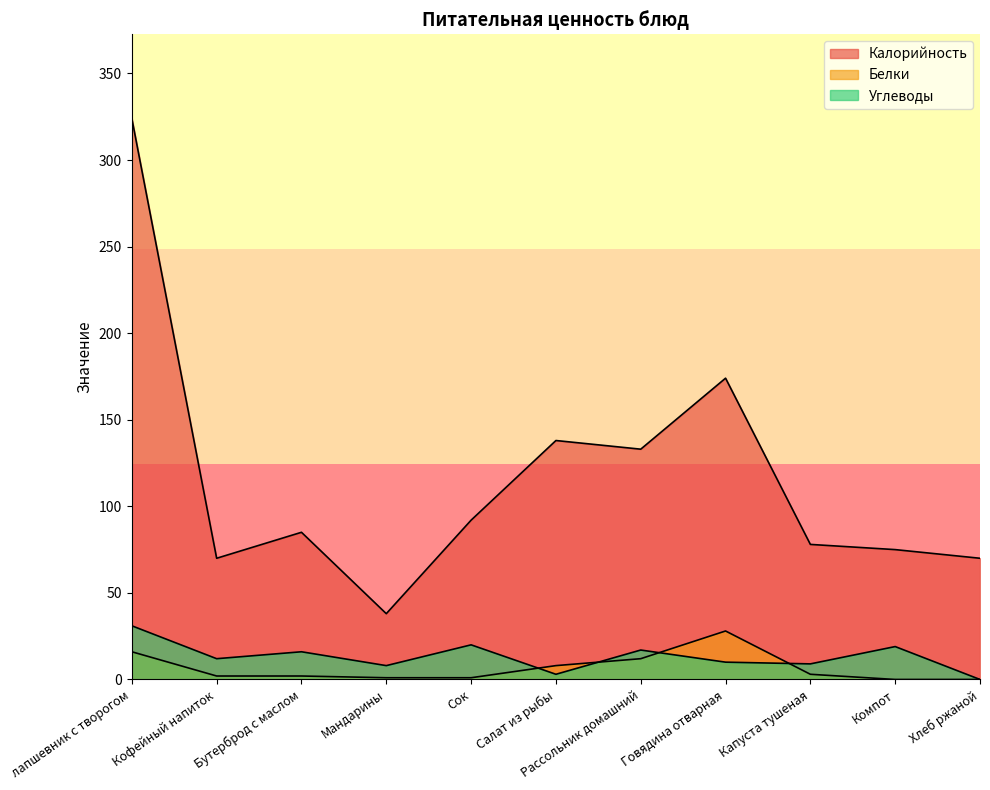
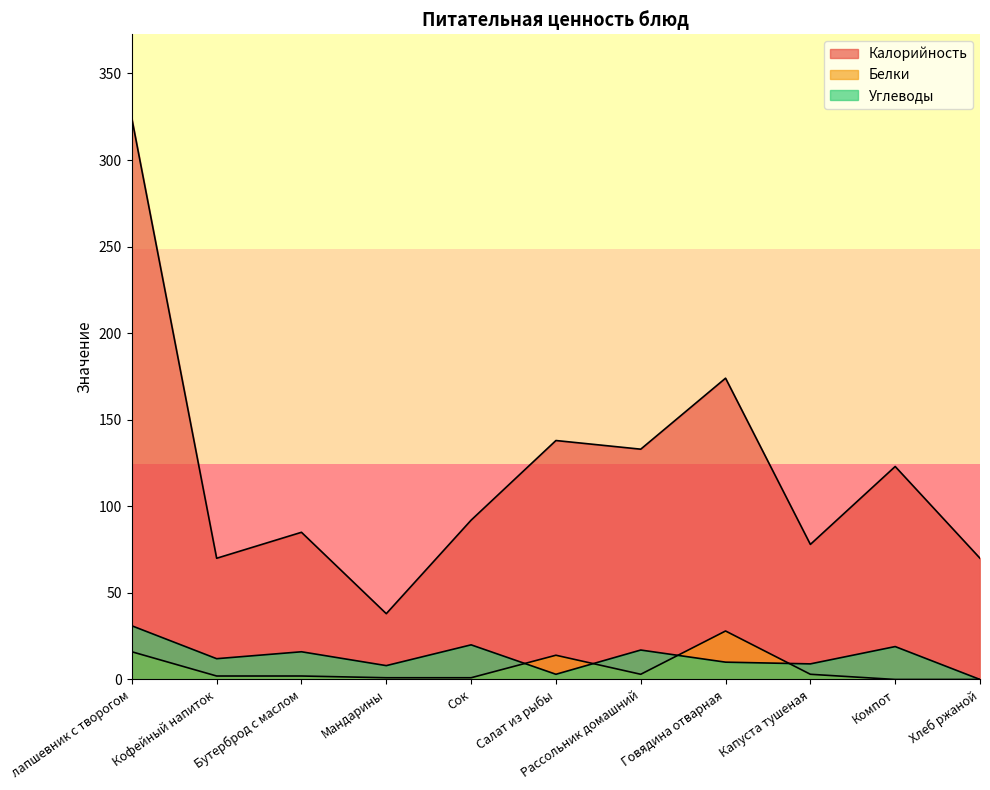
Белки, Салат из рыбы: 8 -> 14
Белки, Рассольник домашний: 12 -> 3
Калорийность, Компот: 75 -> 123
